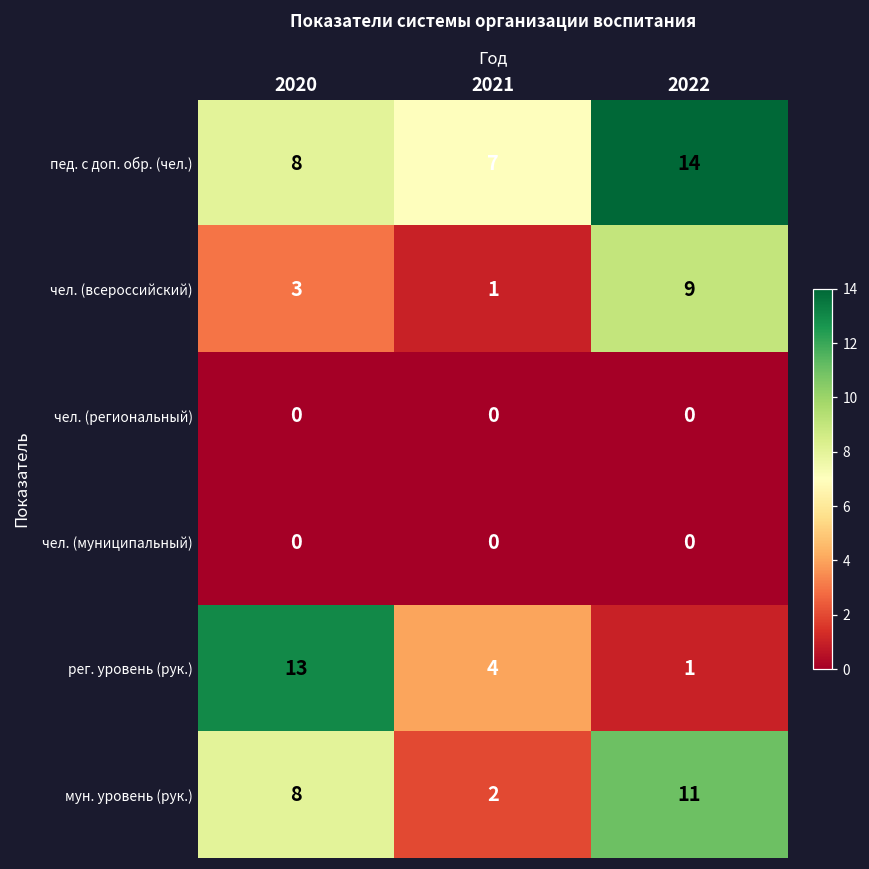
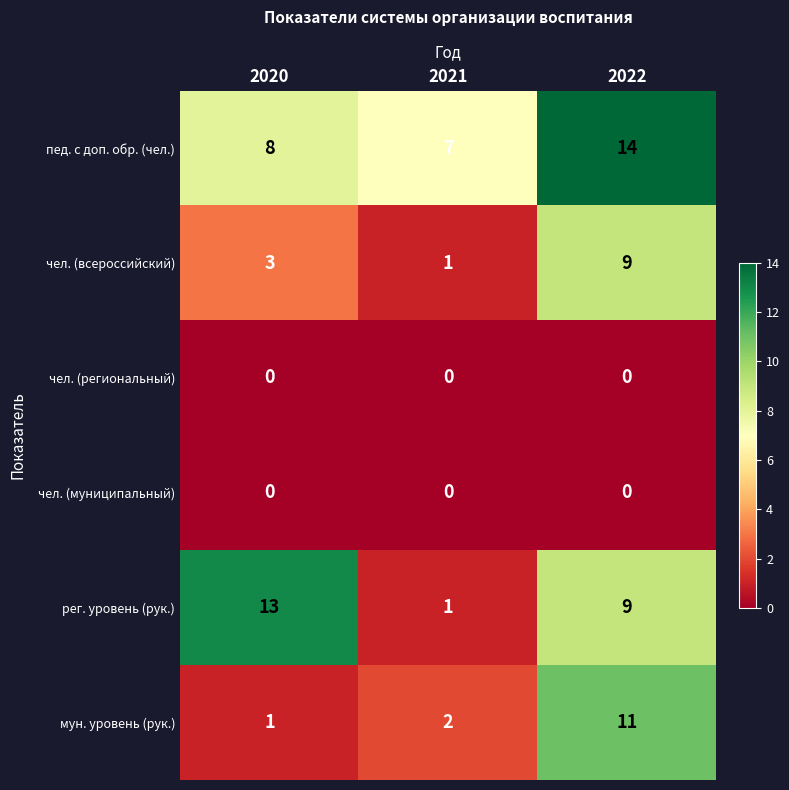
рег. уровень (рук.), 2021: 4 -> 1
рег. уровень (рук.), 2022: 1 -> 9
мун. уровень (рук.), 2020: 8 -> 1
